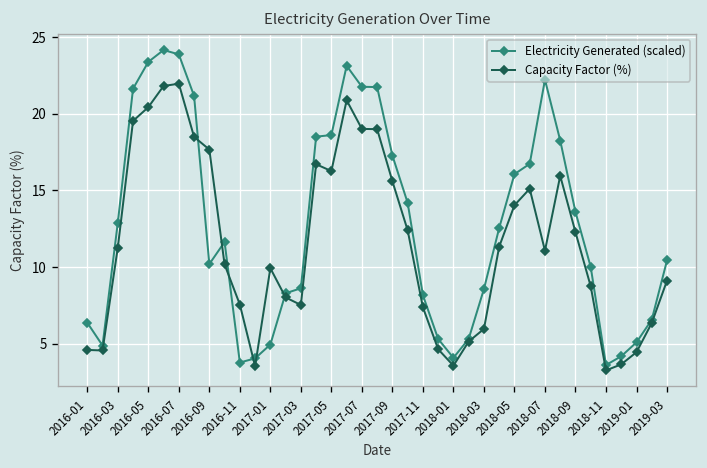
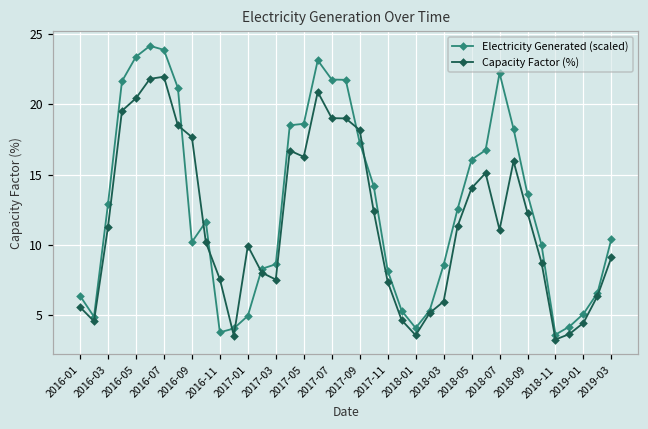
Capacity Factor (%), 2016-01: 4.6 -> 5.6
Capacity Factor (%), 2017-09: 15.6 -> 18.2
